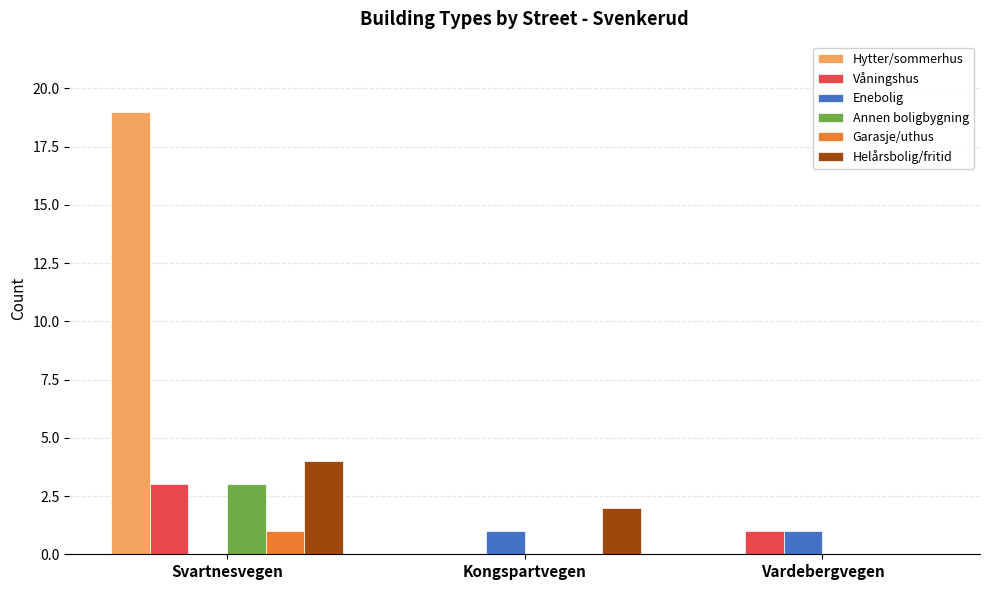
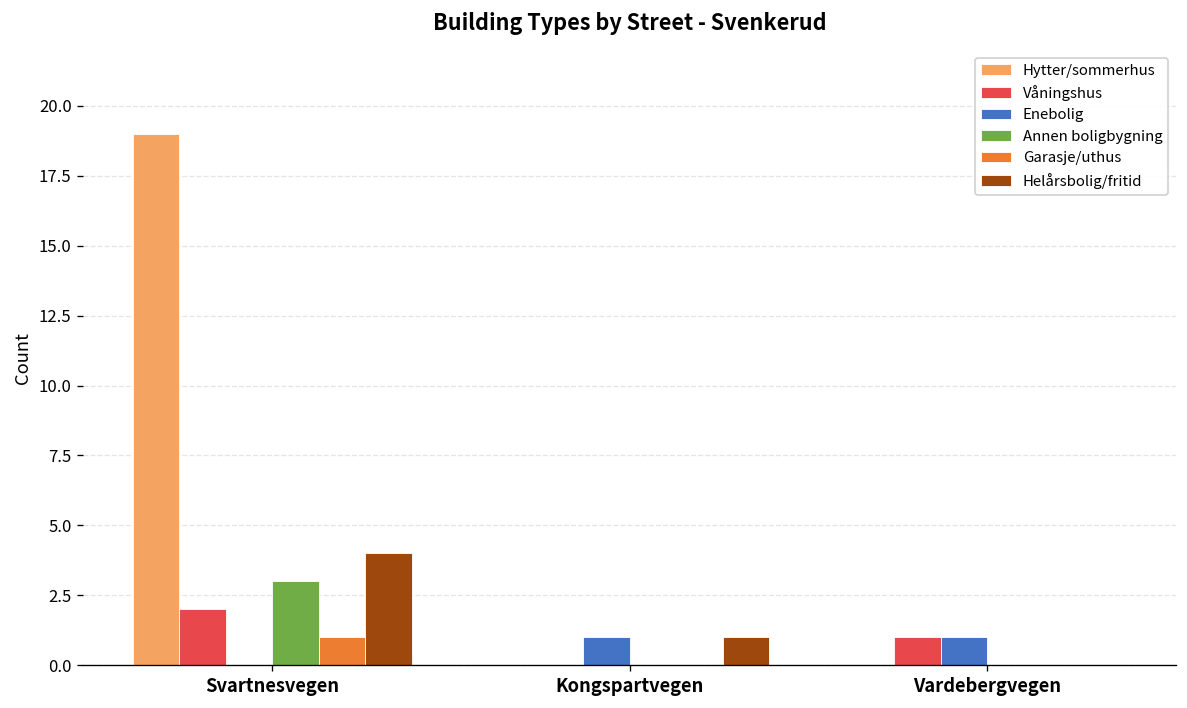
Våningshus, Svartnesvegen: 3 -> 2
Helårsbolig/fritid, Kongspartvegen: 2 -> 1
